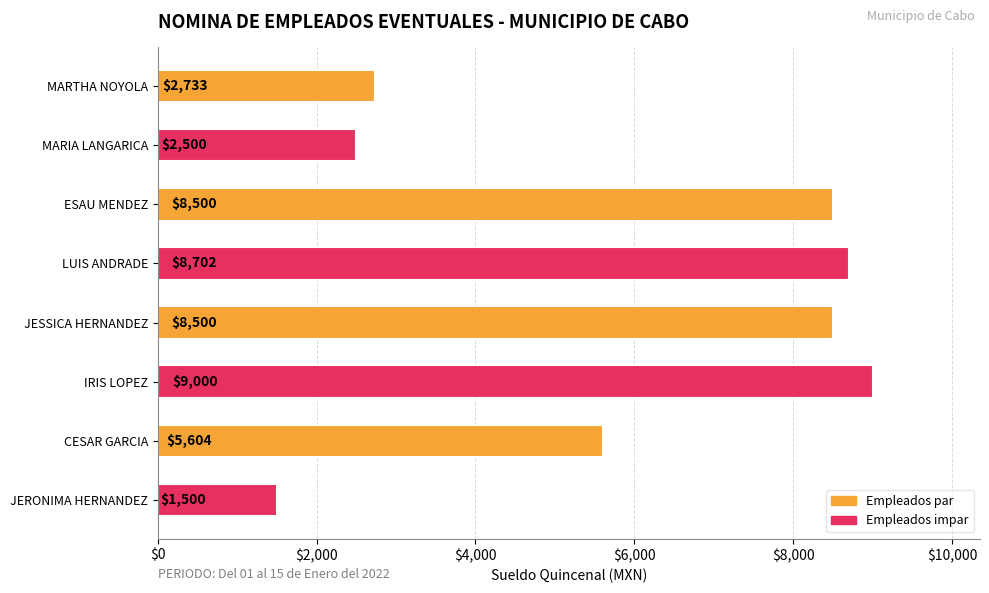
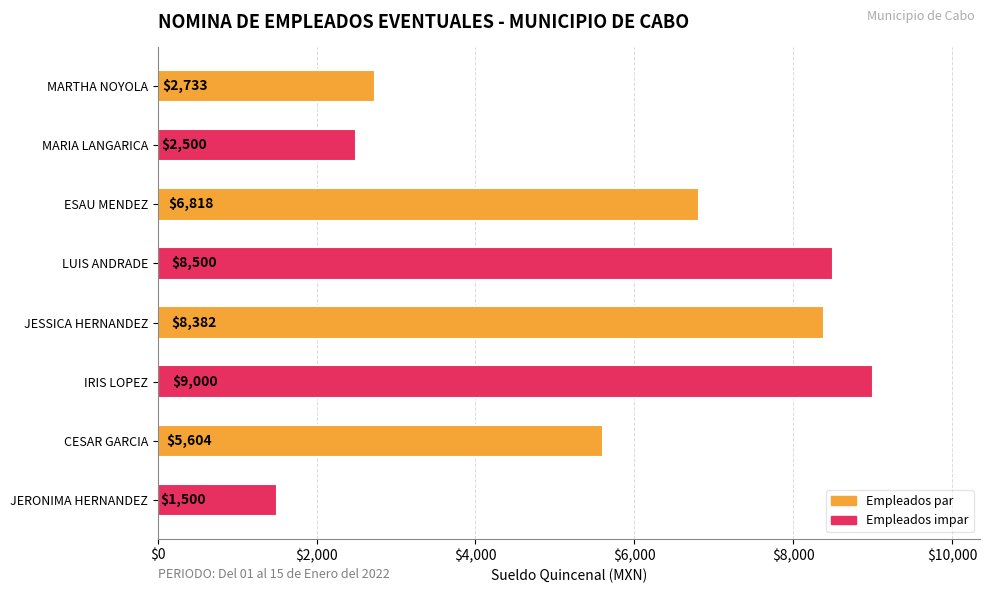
ESAU MENDEZ: $8,500 -> $6,818
LUIS ANDRADE: $8,702 -> $8,500
JESSICA HERNANDEZ: $8,500 -> $8,382
